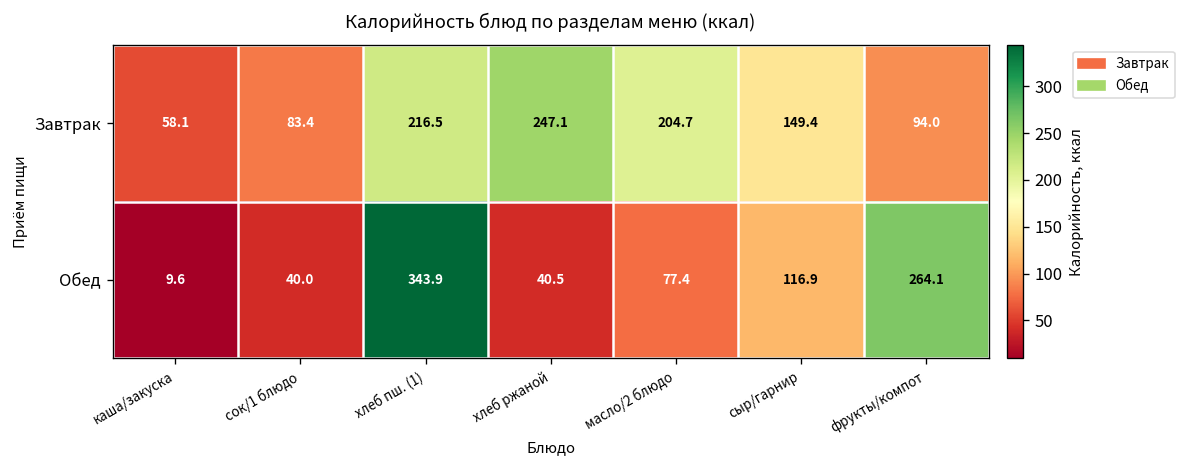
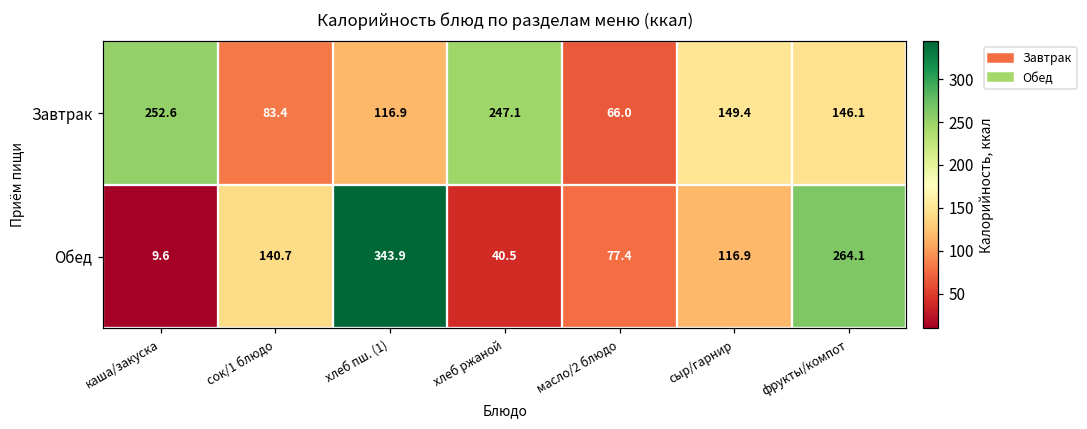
Завтрак, каша/закуска: 58.1 -> 252.6
Завтрак, хлеб пш. (1): 216.5 -> 116.9
Завтрак, масло/2 блюдо: 204.7 -> 66.0
Завтрак, фрукты/компот: 94.0 -> 146.1
Обед, сок/1 блюдо: 40.0 -> 140.7
